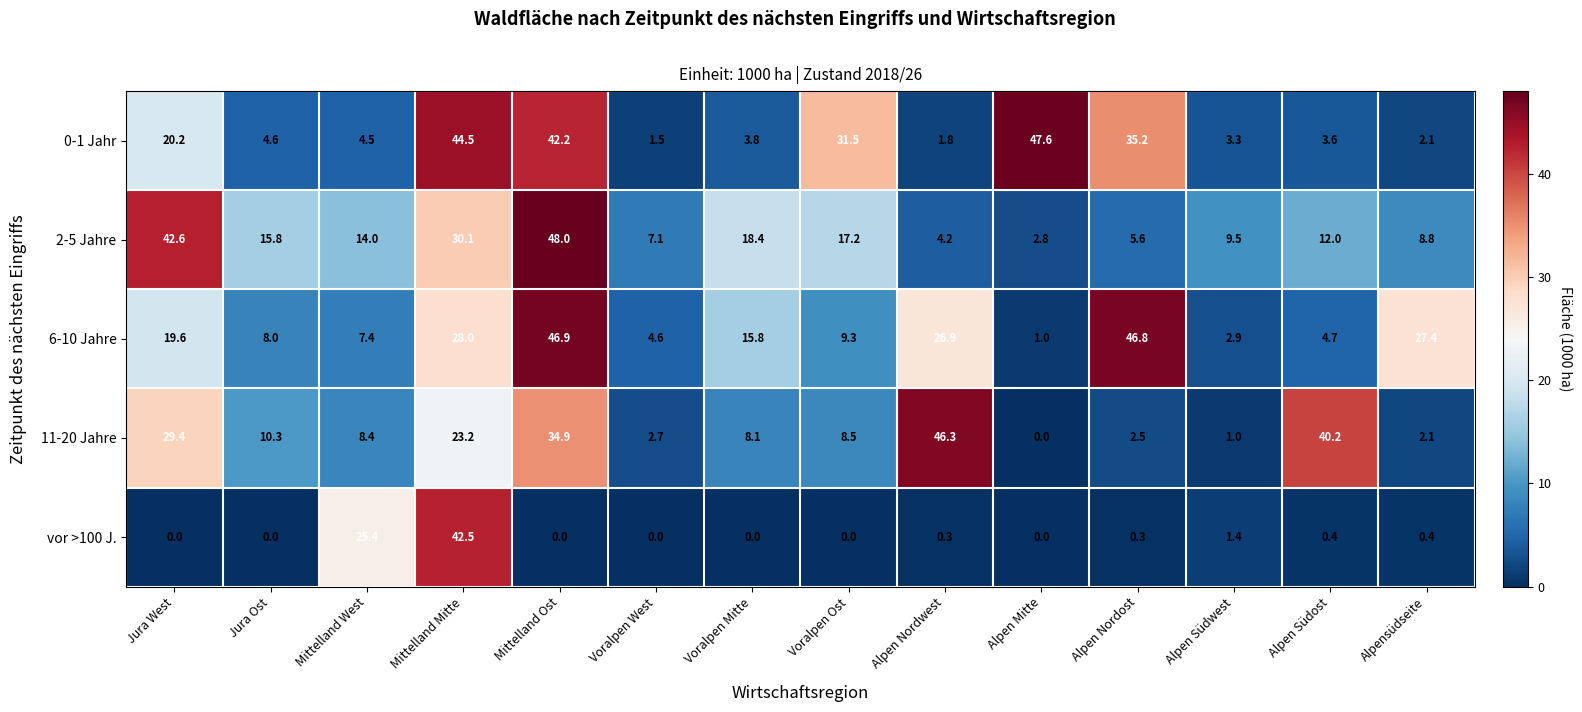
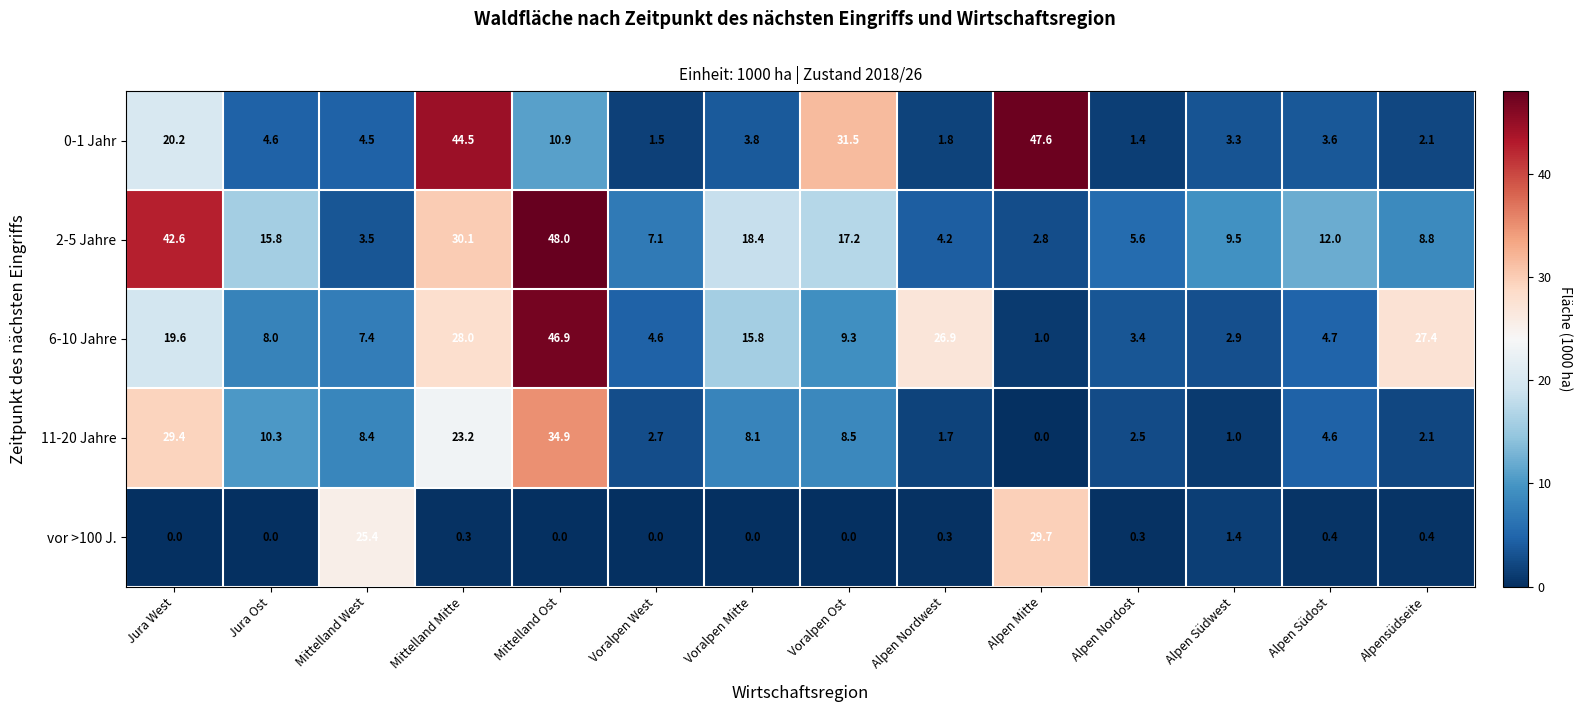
0-1 Jahr, Mittelland Ost: 42.2 -> 10.9
0-1 Jahr, Alpen Nordost: 35.2 -> 1.4
2-5 Jahre, Mittelland West: 14.0 -> 3.5
6-10 Jahre, Alpen Nordost: 46.8 -> 3.4
11-20 Jahre, Alpen Nordwest: 46.3 -> 1.7
11-20 Jahre, Alpen Südost: 40.2 -> 4.6
vor >100 J., Mittelland Mitte: 42.5 -> 0.3
vor >100 J., Alpen Mitte: 0.0 -> 29.7
